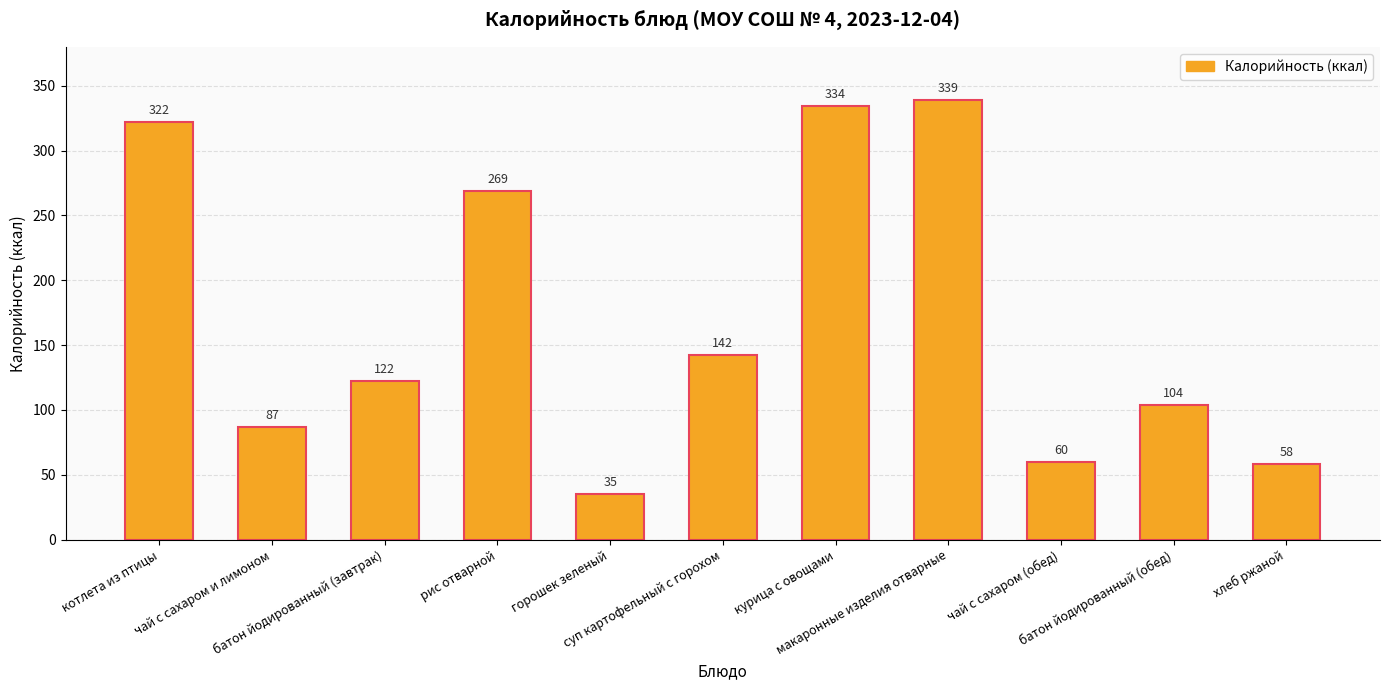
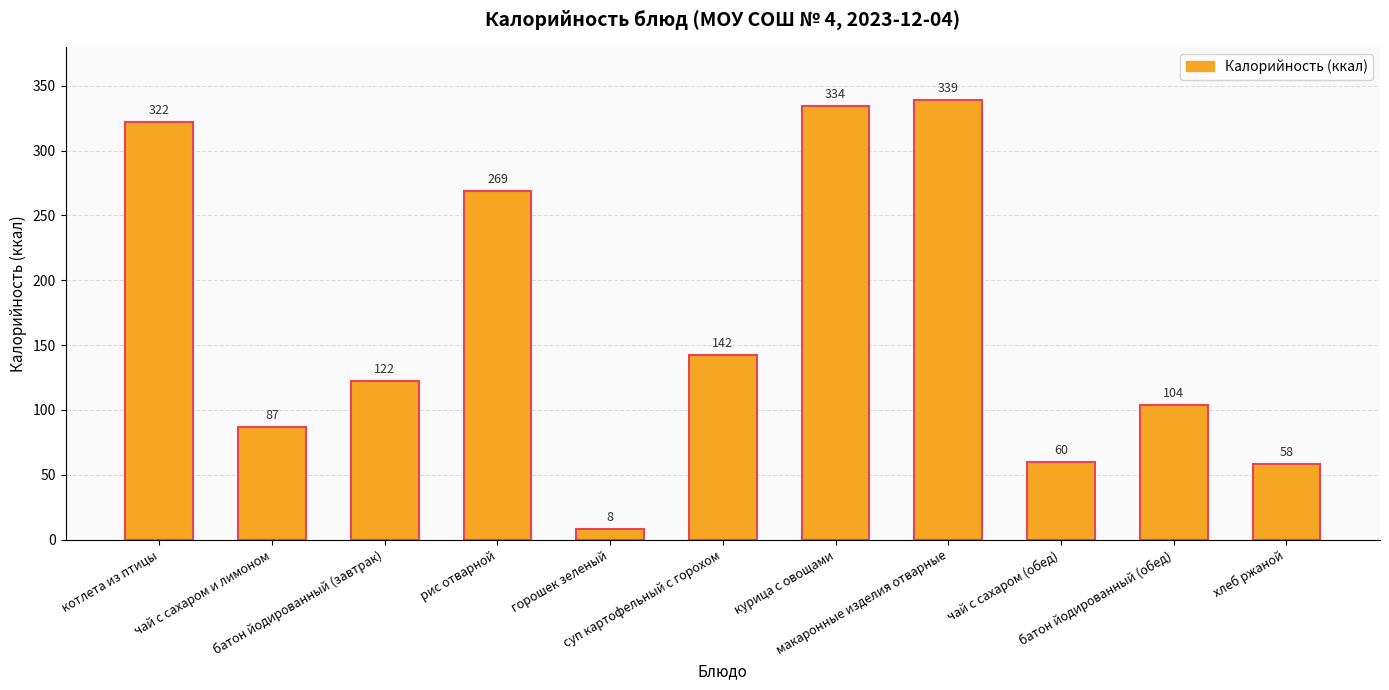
горошек зеленый: 35 -> 8
